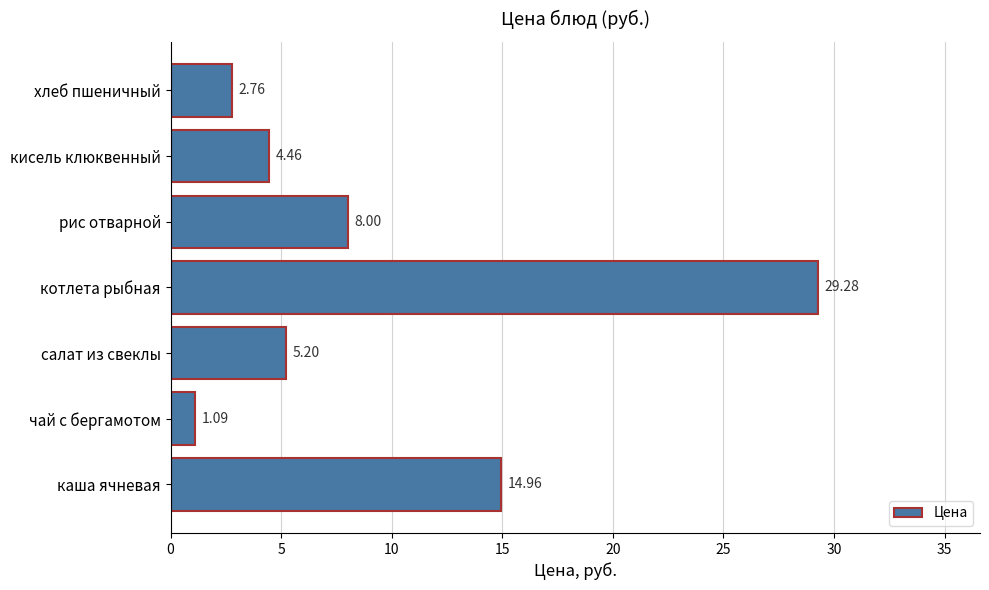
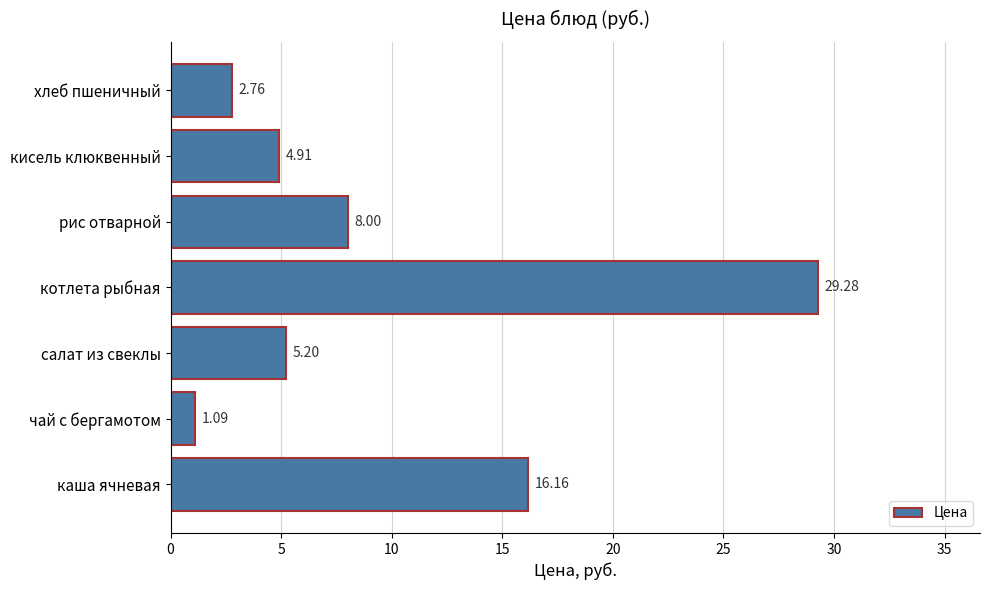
кисель клюквенный: 4.46 -> 4.91
каша ячневая: 14.96 -> 16.16
